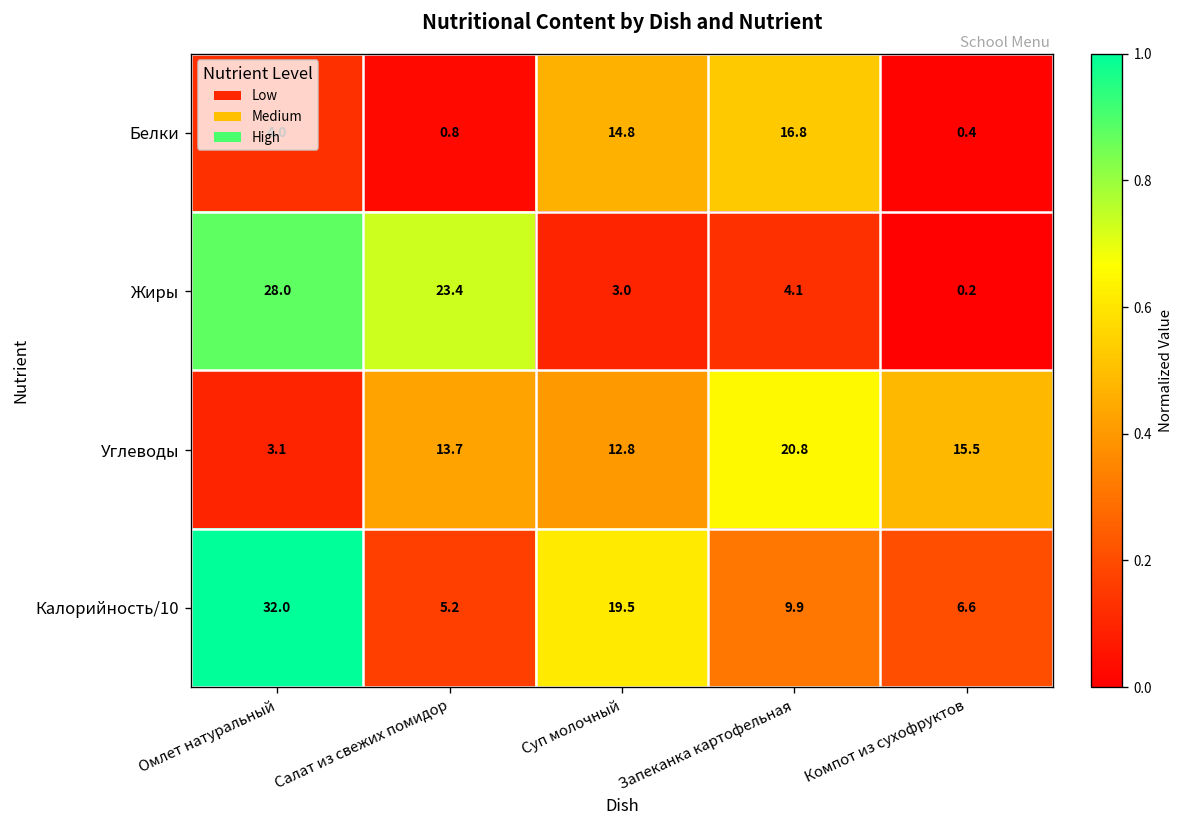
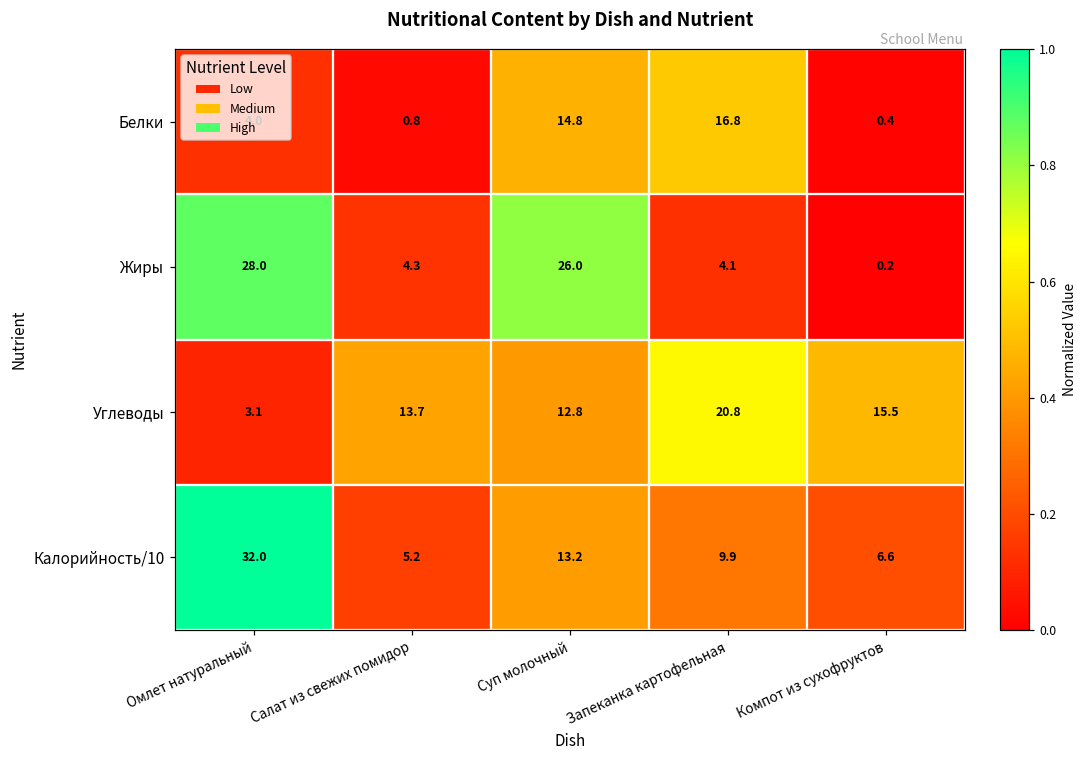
Жиры, Салат из свежих помидор: 23.4 -> 4.3
Жиры, Суп молочный: 3.0 -> 26.0
Калорийность/10, Суп молочный: 19.5 -> 13.2
